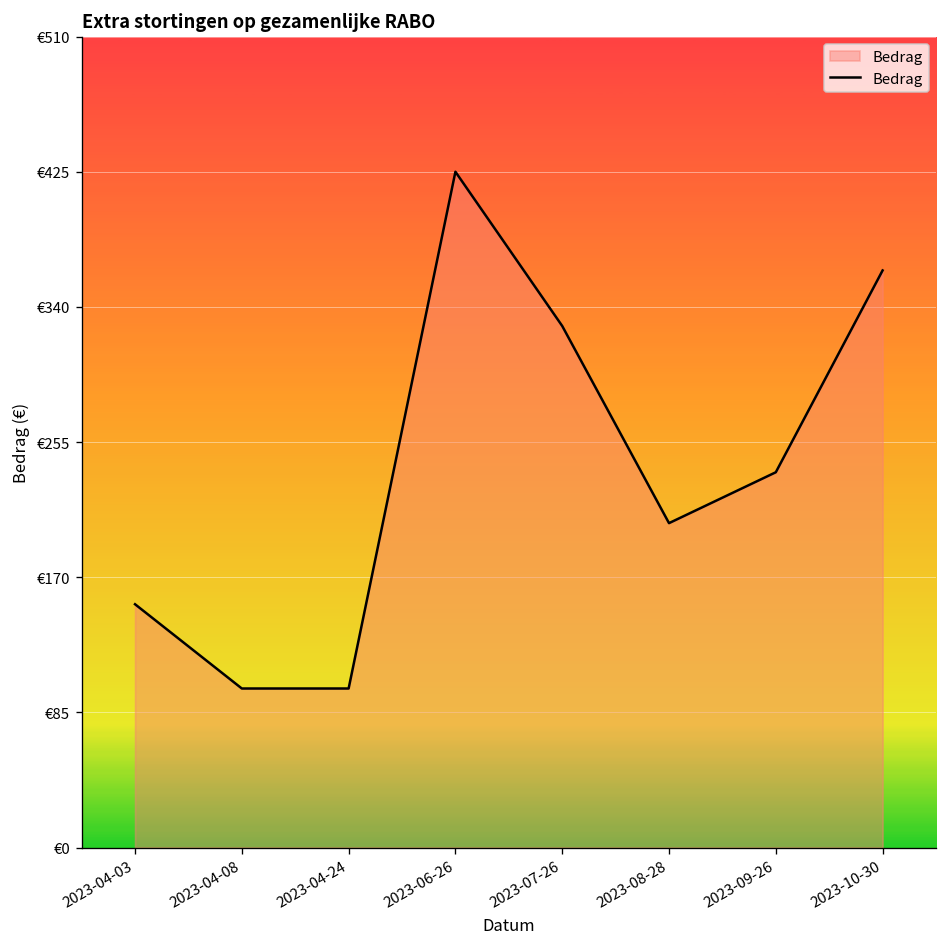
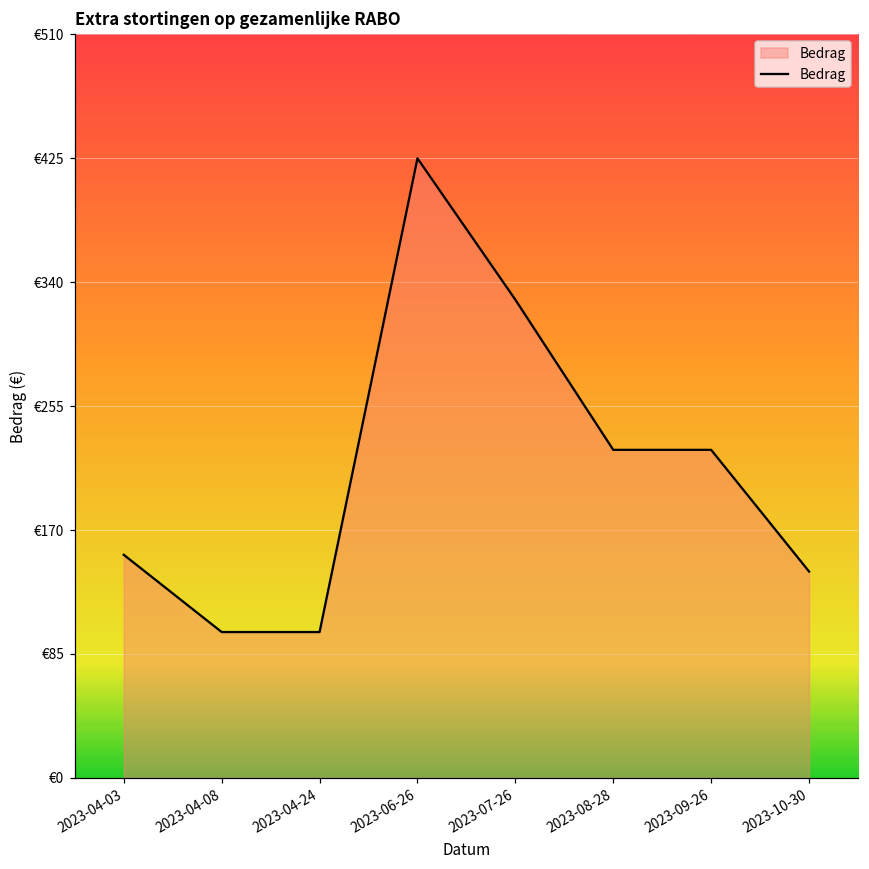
2023-08-28: €204 -> €225
2023-09-26: €236 -> €225
2023-10-30: €363 -> €142
